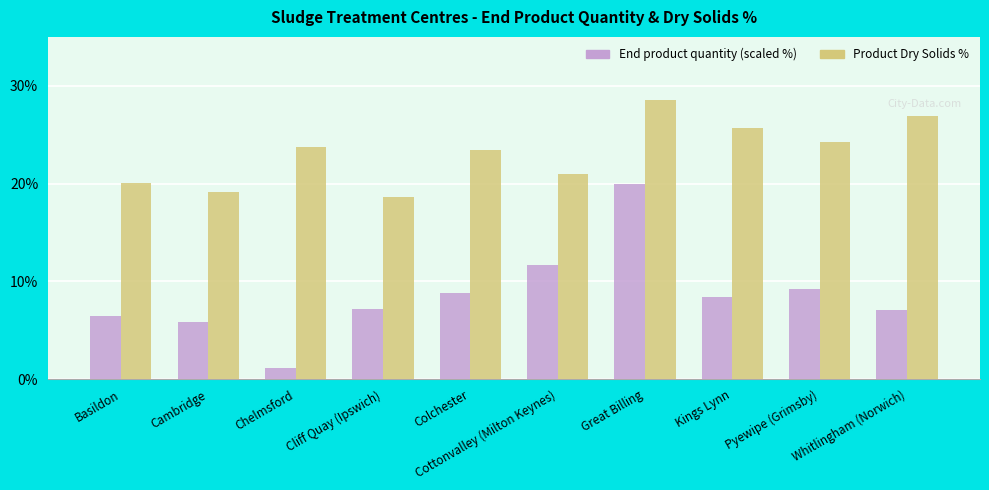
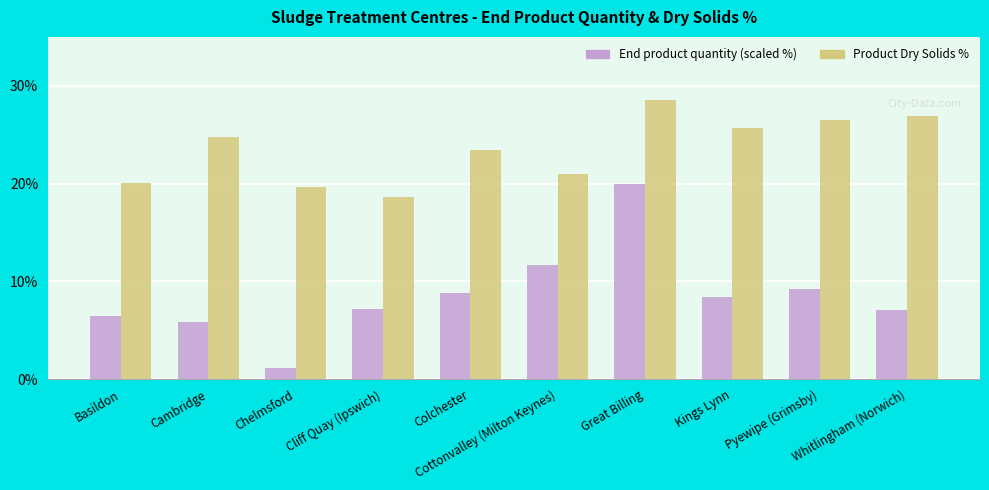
Product Dry Solids %, Cambridge: 19% -> 25%
Product Dry Solids %, Chelmsford: 24% -> 20%
Product Dry Solids %, Pyewipe (Grimsby): 24% -> 26%
